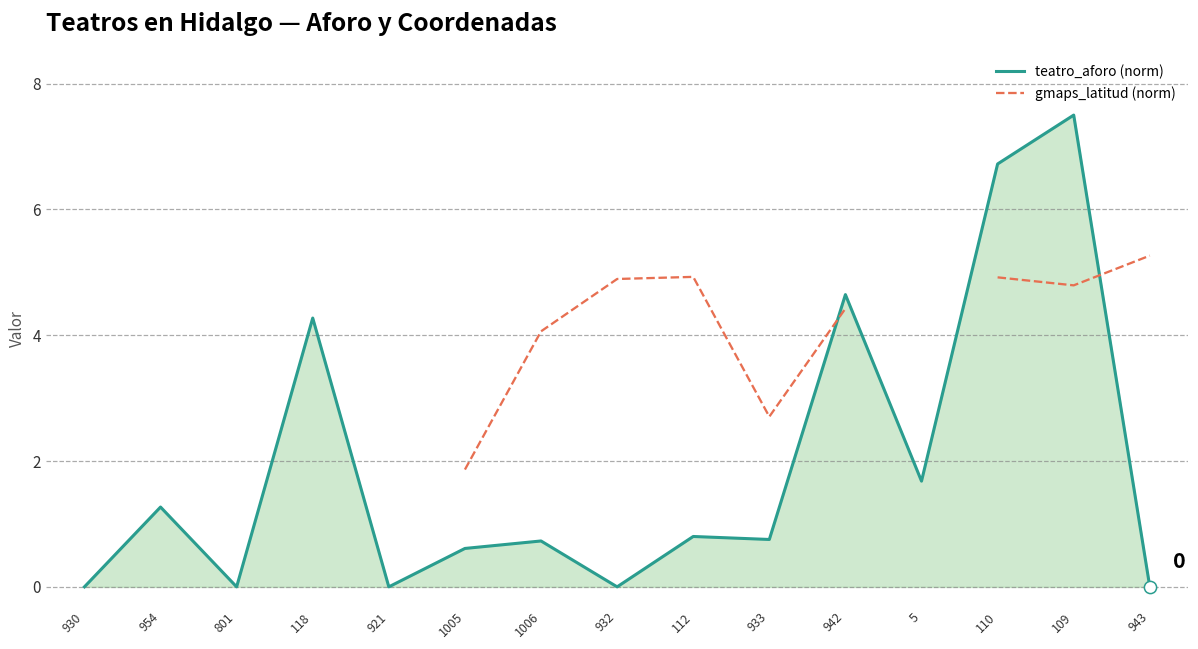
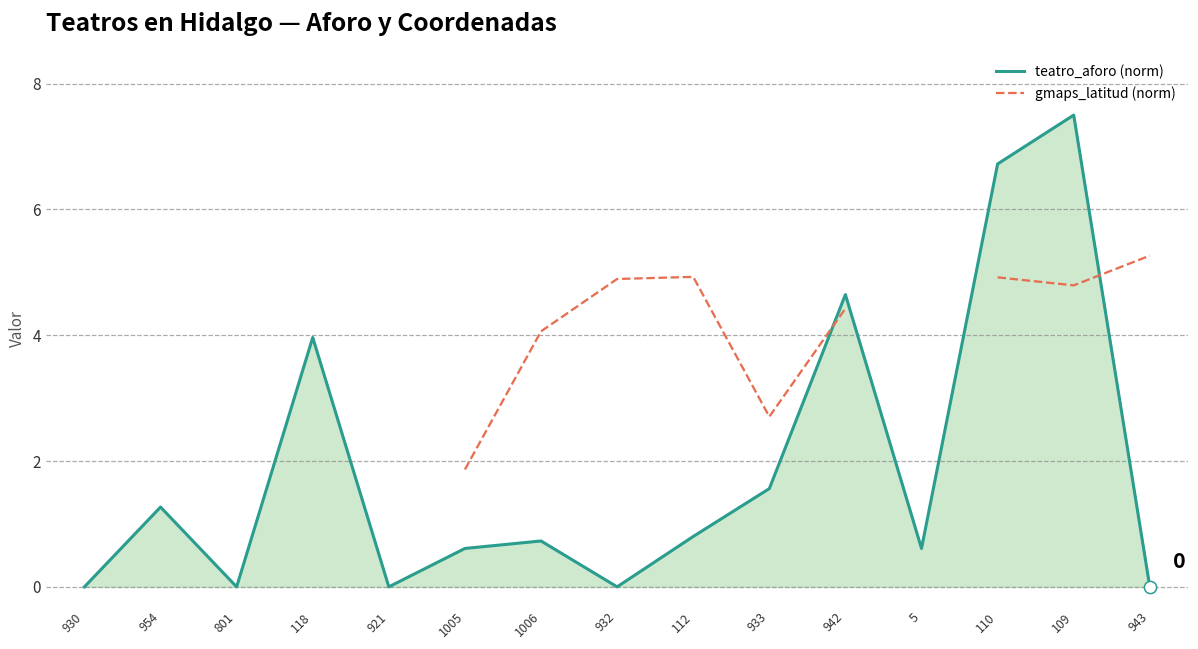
teatro_aforo (norm), 118: 4.3 -> 4.0
teatro_aforo (norm), 933: 0.8 -> 1.6
teatro_aforo (norm), 5: 1.7 -> 0.6
